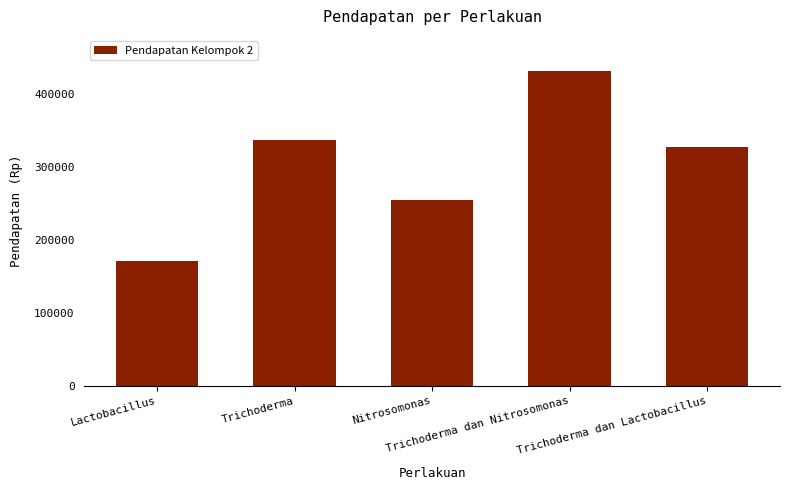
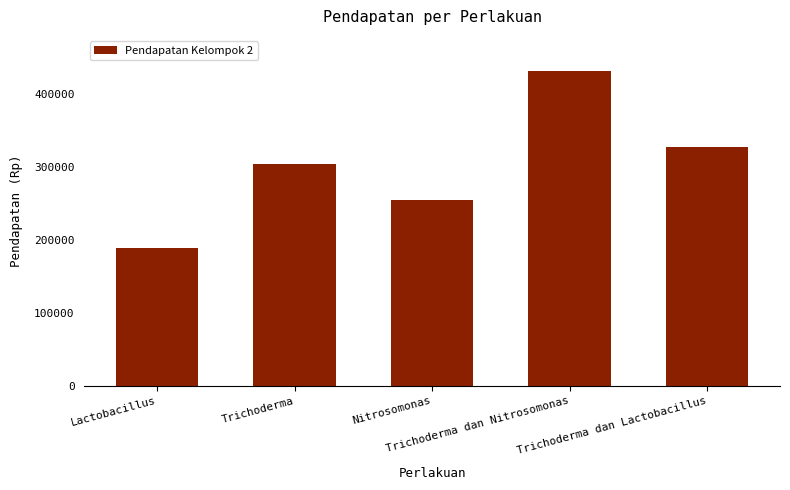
Lactobacillus: 170000 -> 190000
Trichoderma: 340000 -> 300000
